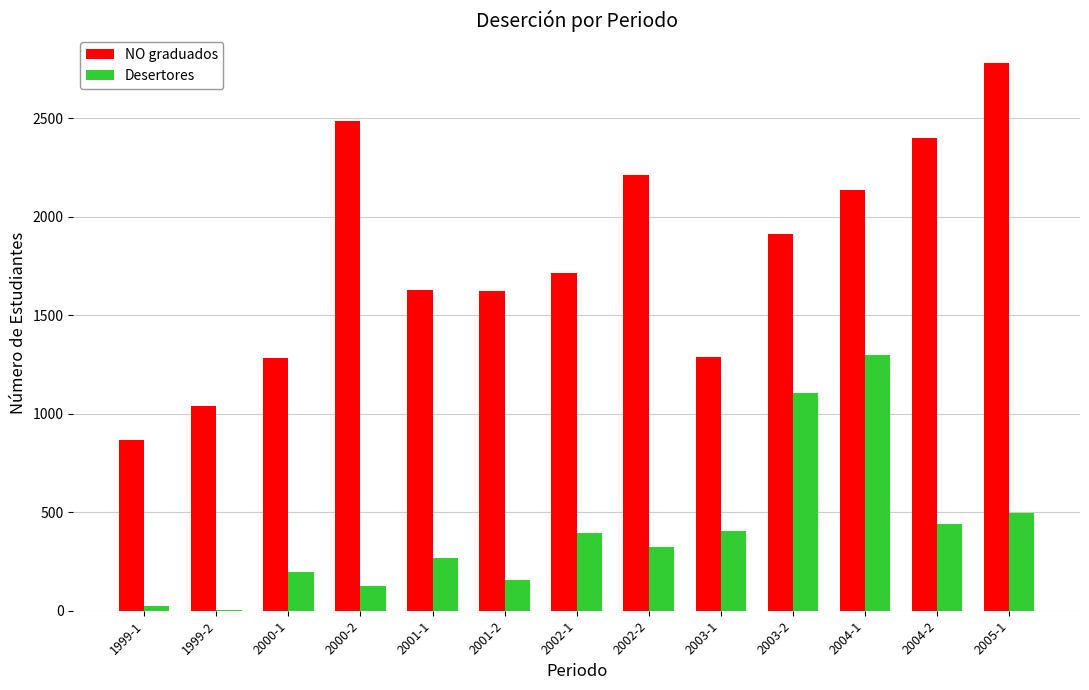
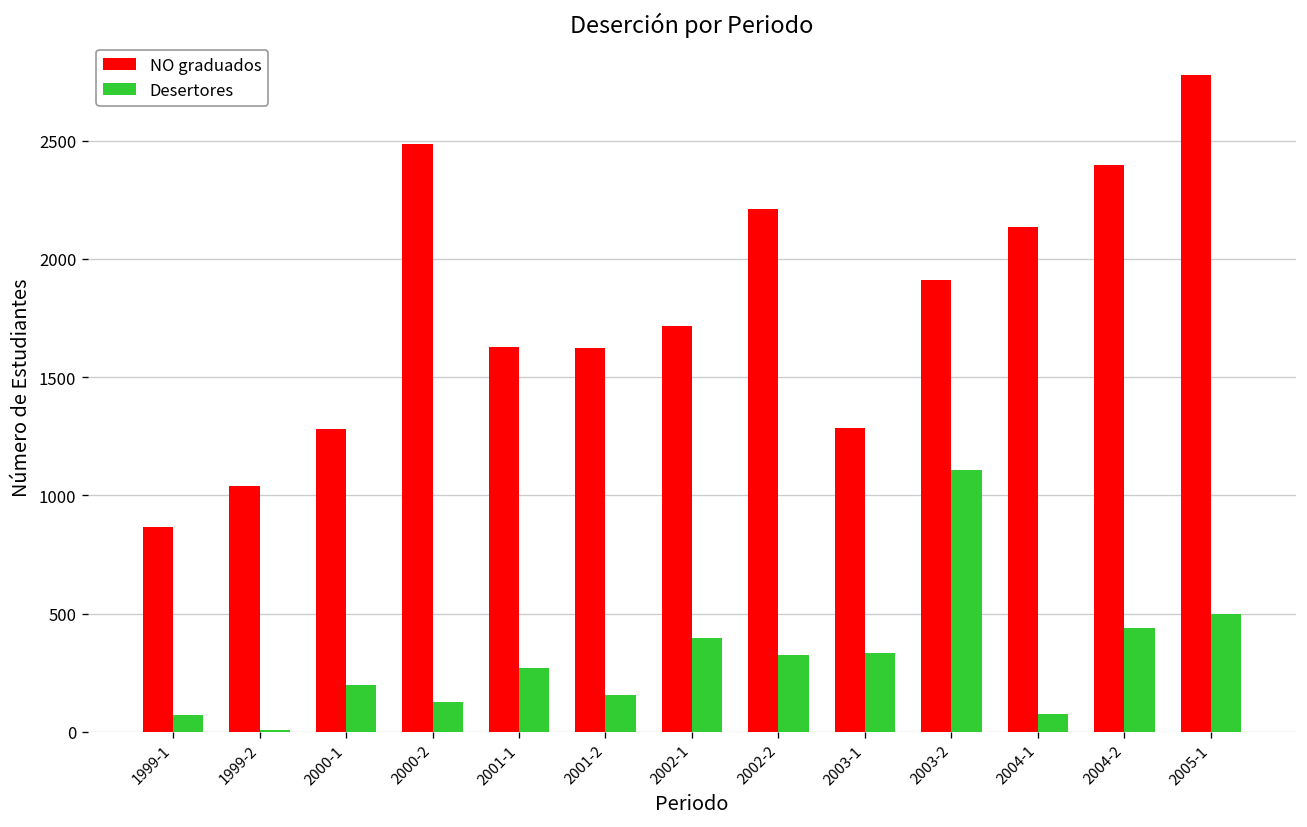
Desertores, 1999-1: 20 -> 70
Desertores, 2003-1: 410 -> 330
Desertores, 2004-1: 1300 -> 80
